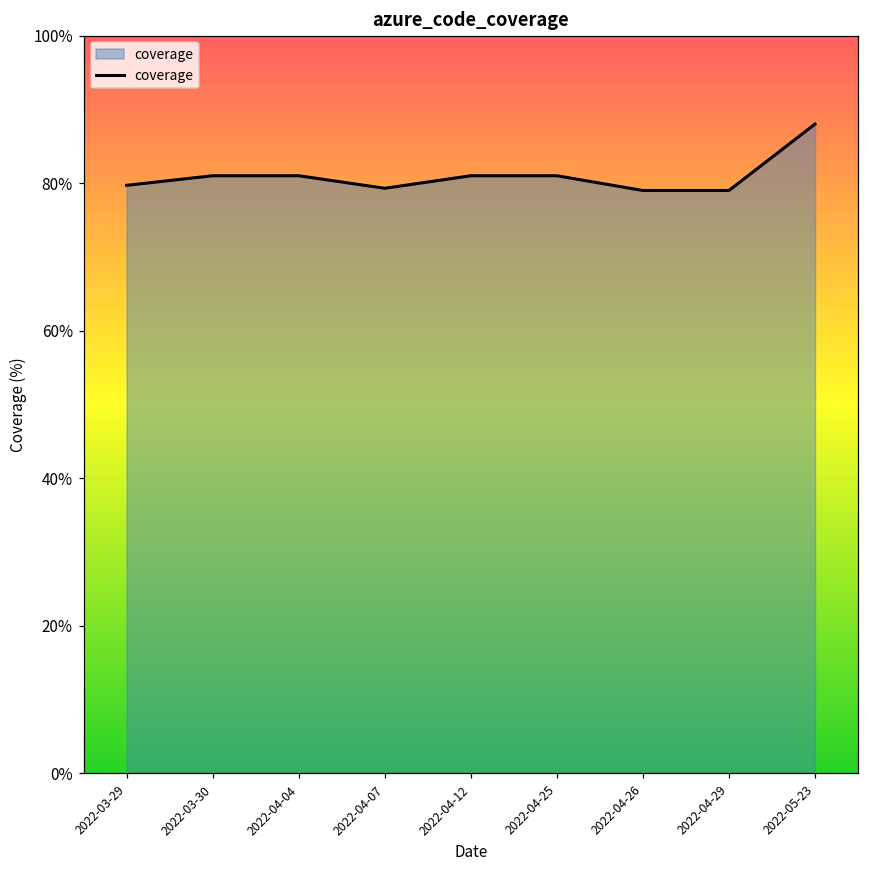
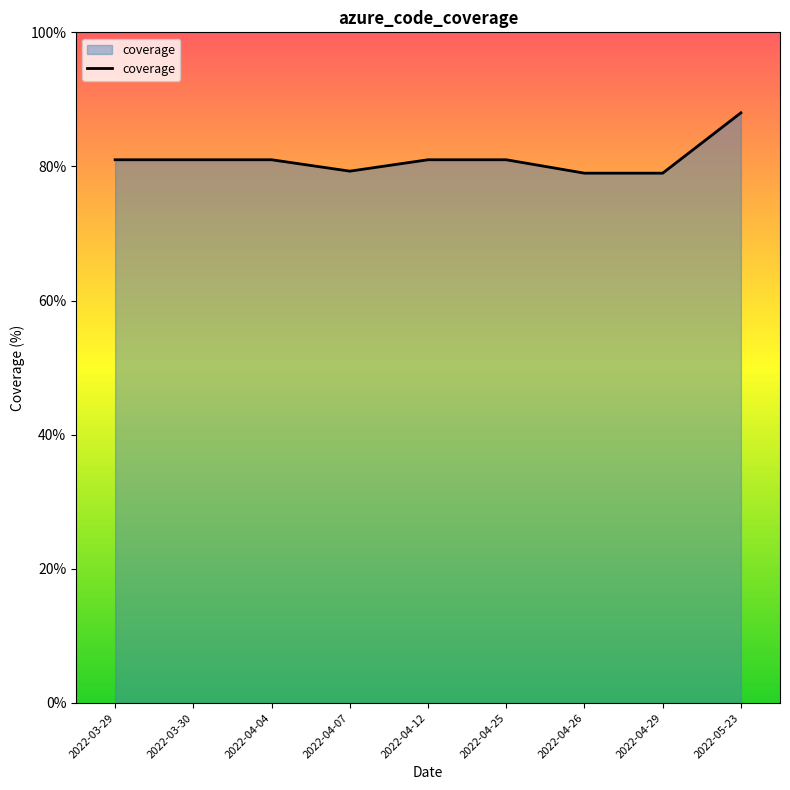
2022-03-29: 80% -> 81%
